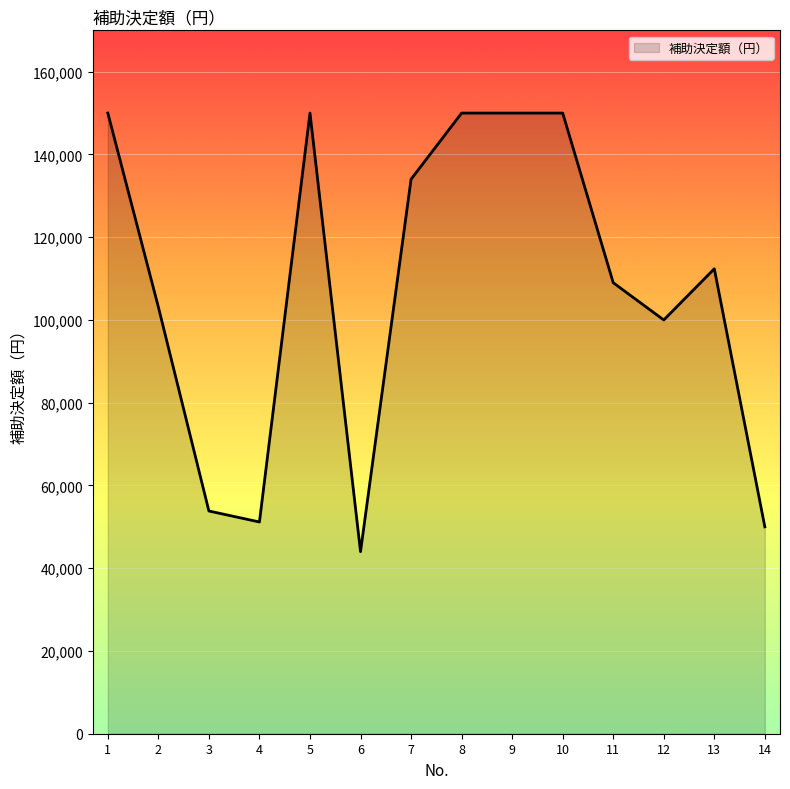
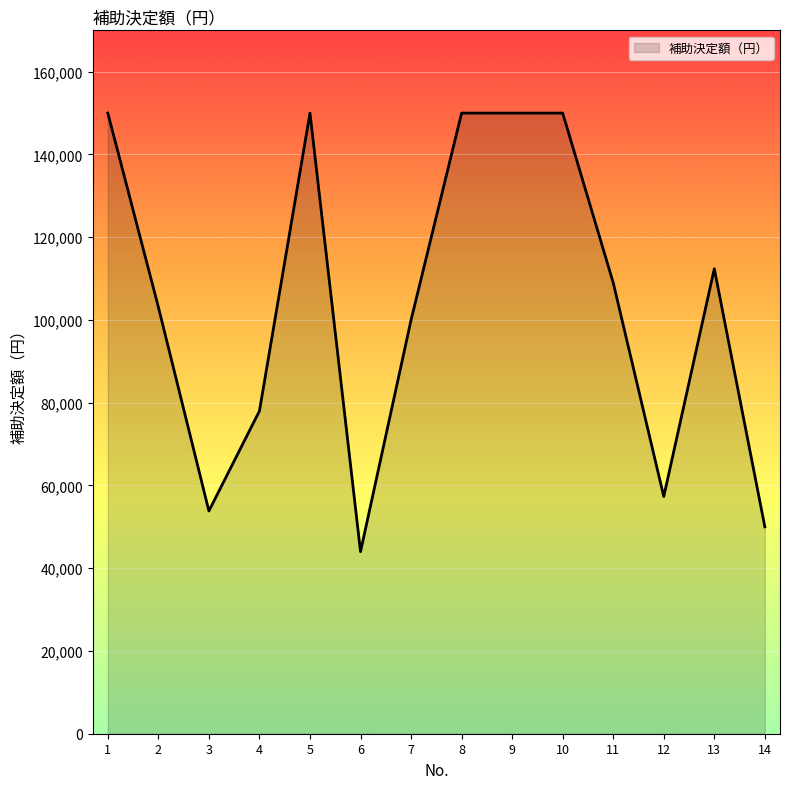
4: 51,000 -> 78,000
7: 134,000 -> 100,000
12: 100,000 -> 57,000
